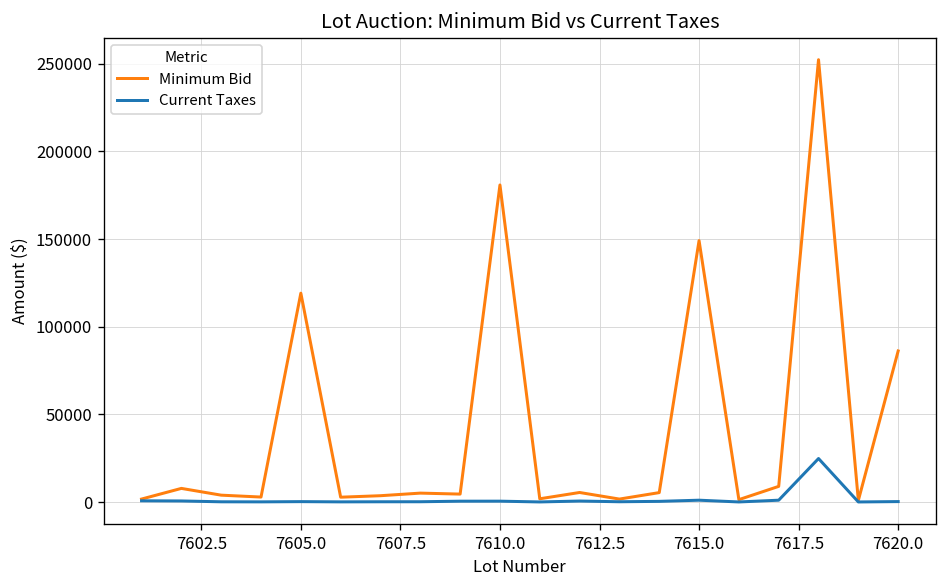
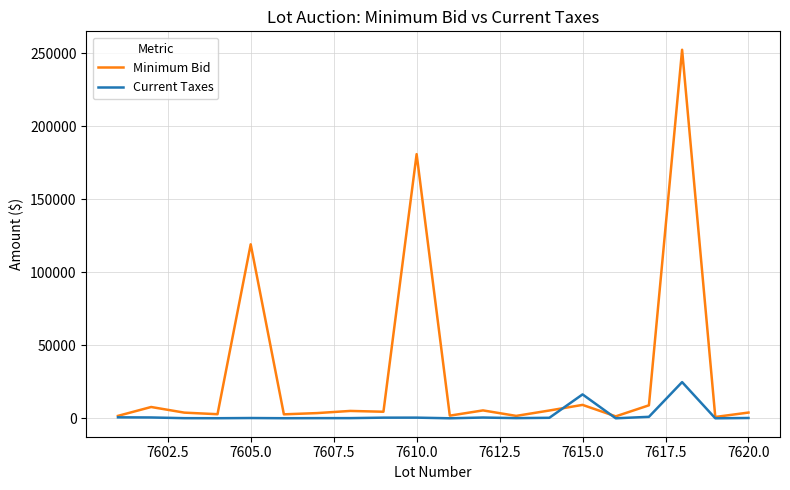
Minimum Bid, 7615.0: 149000 -> 9000
Current Taxes, 7615.0: 1000 -> 16000
Minimum Bid, 7620.0: 86000 -> 4000
